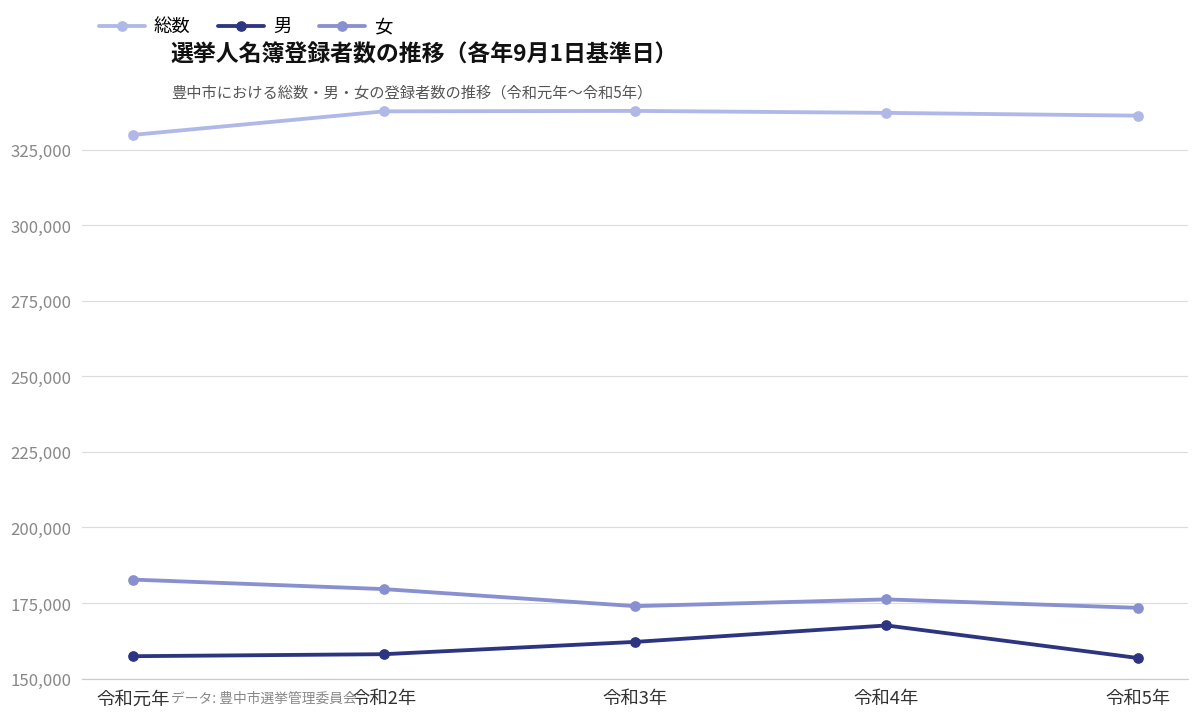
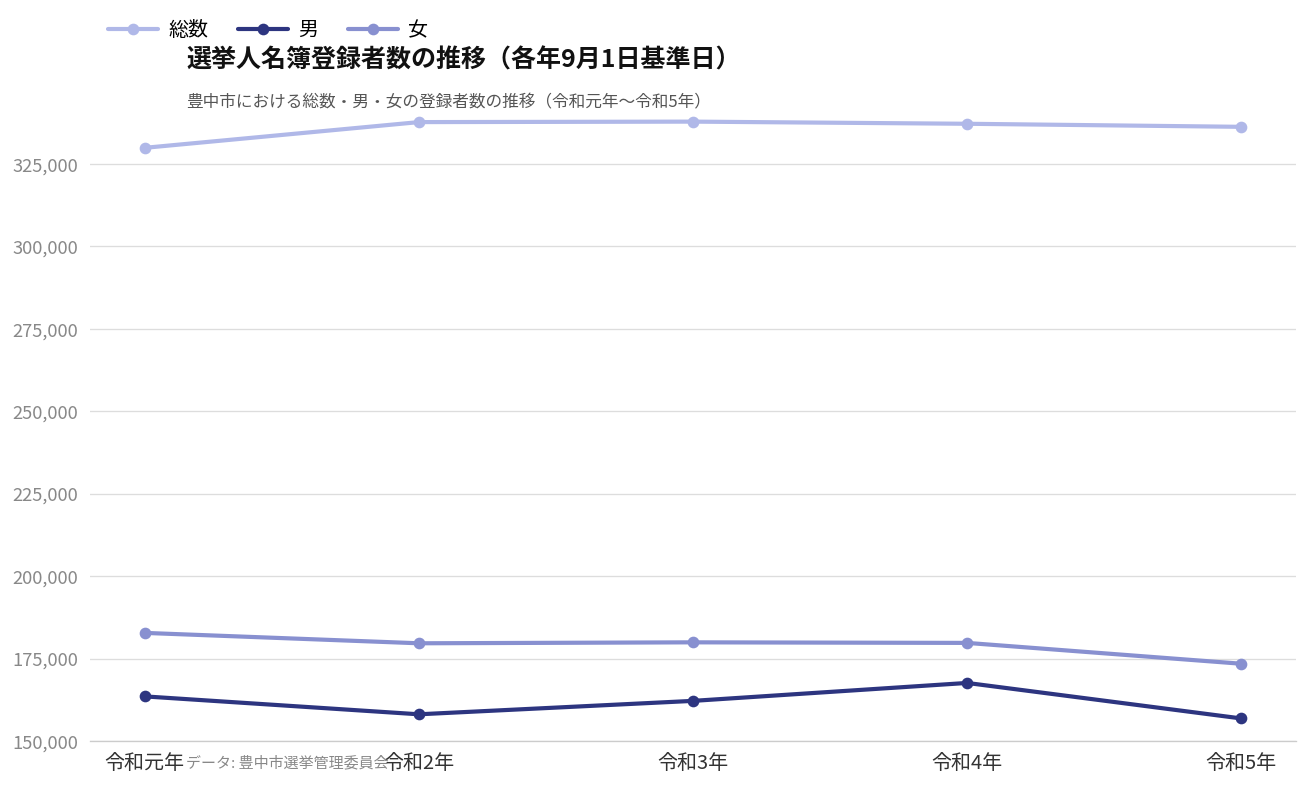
男, 令和元年: 157,000 -> 164,000
女, 令和3年: 174,000 -> 180,000
女, 令和4年: 176,000 -> 180,000
